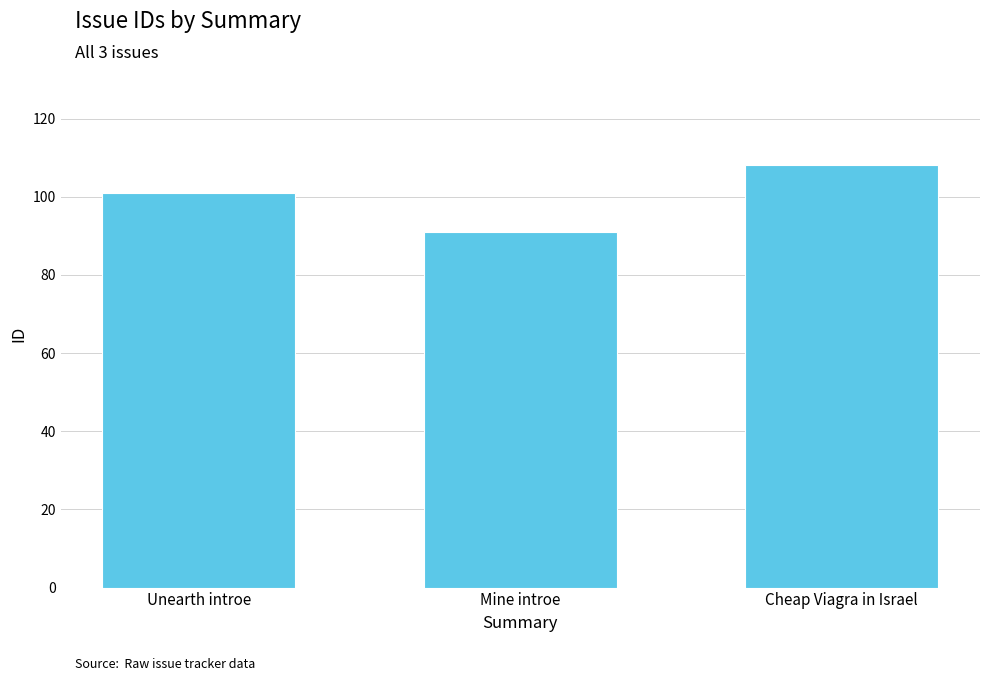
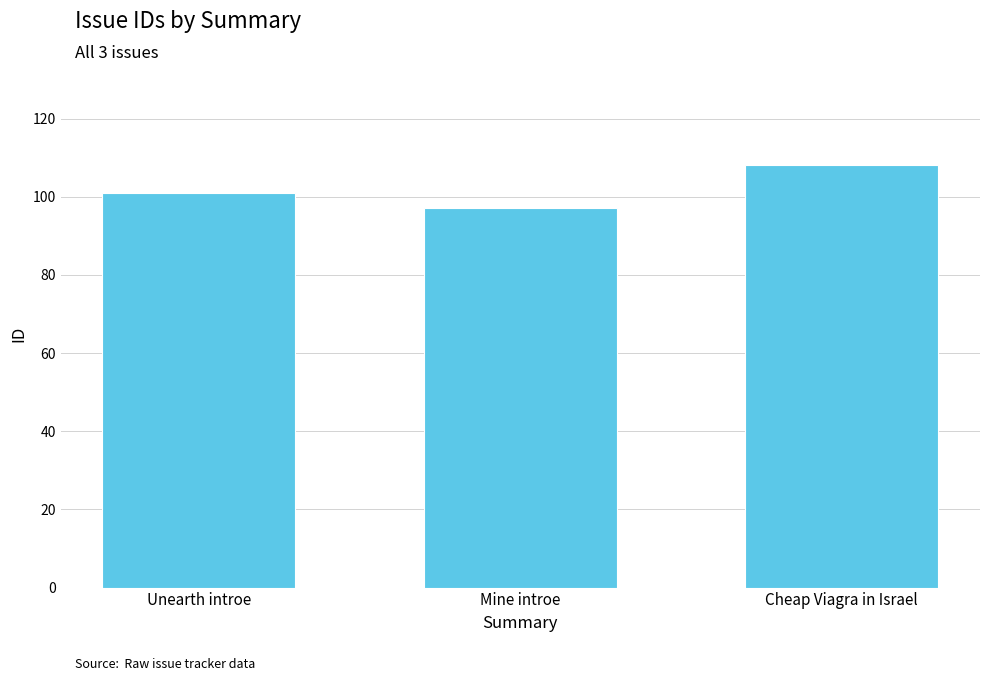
Mine introe: 91 -> 97
